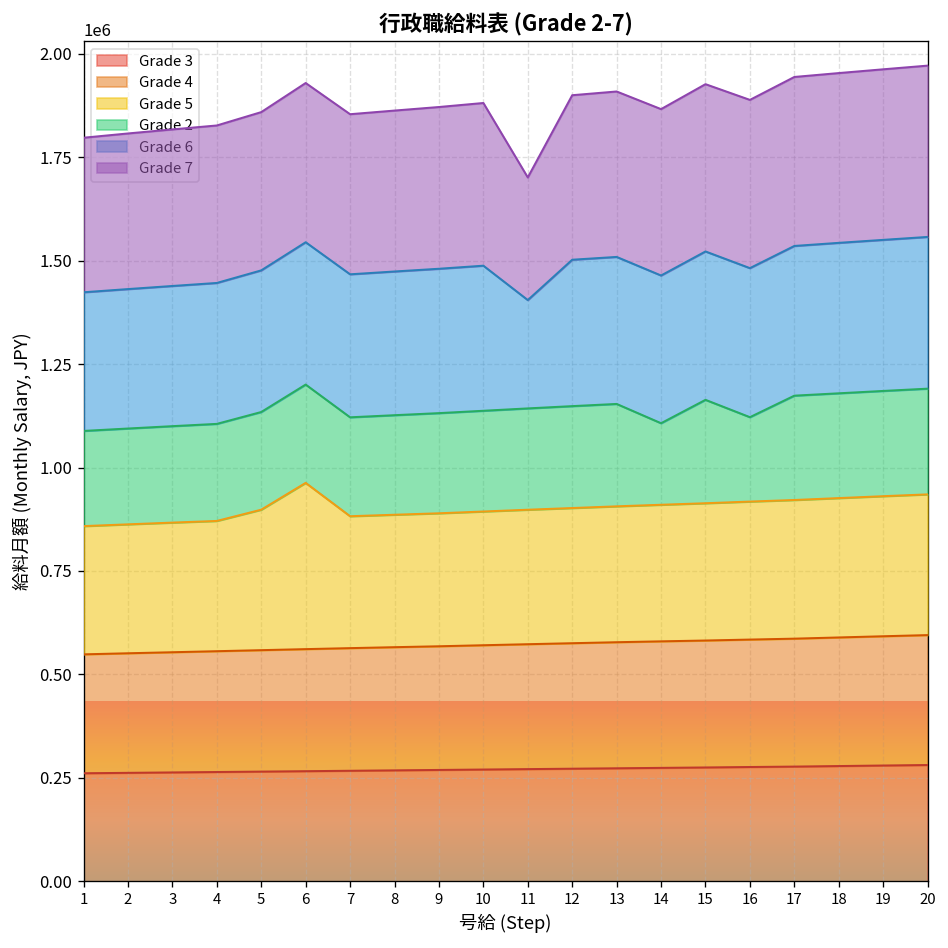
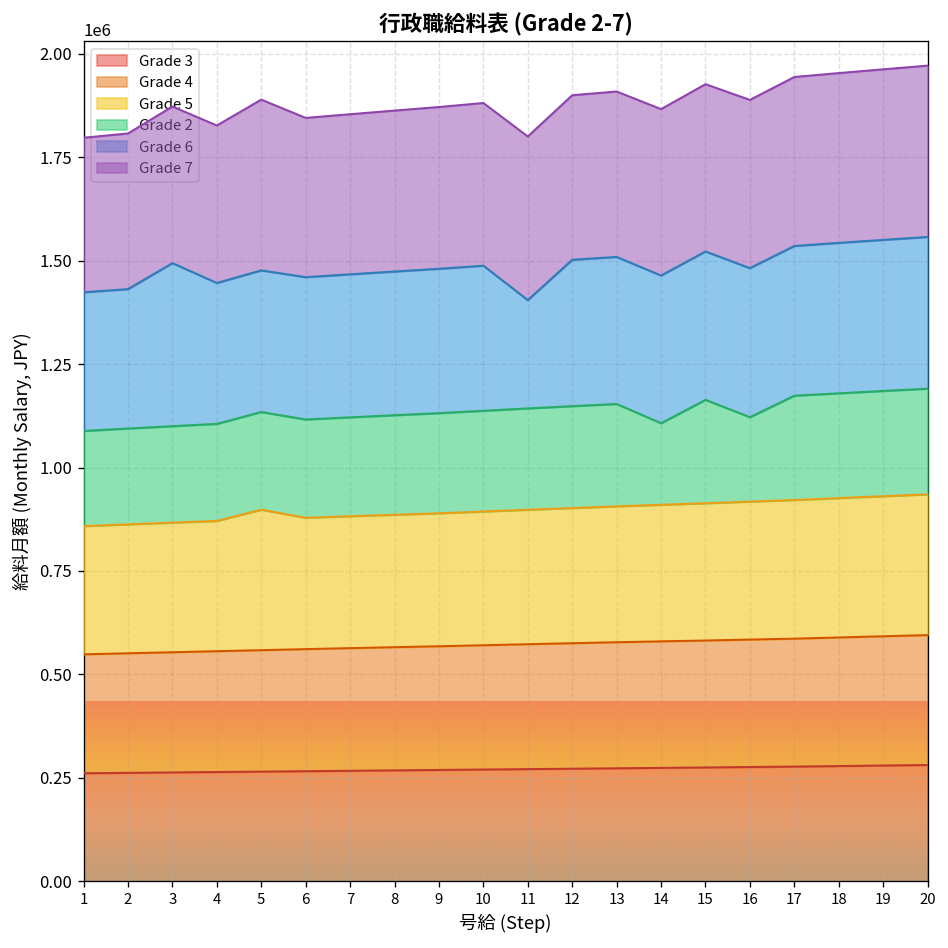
Grade 6, 3: 340000 -> 390000
Grade 7, 5: 380000 -> 410000
Grade 5, 6: 400000 -> 320000
Grade 7, 11: 300000 -> 400000
